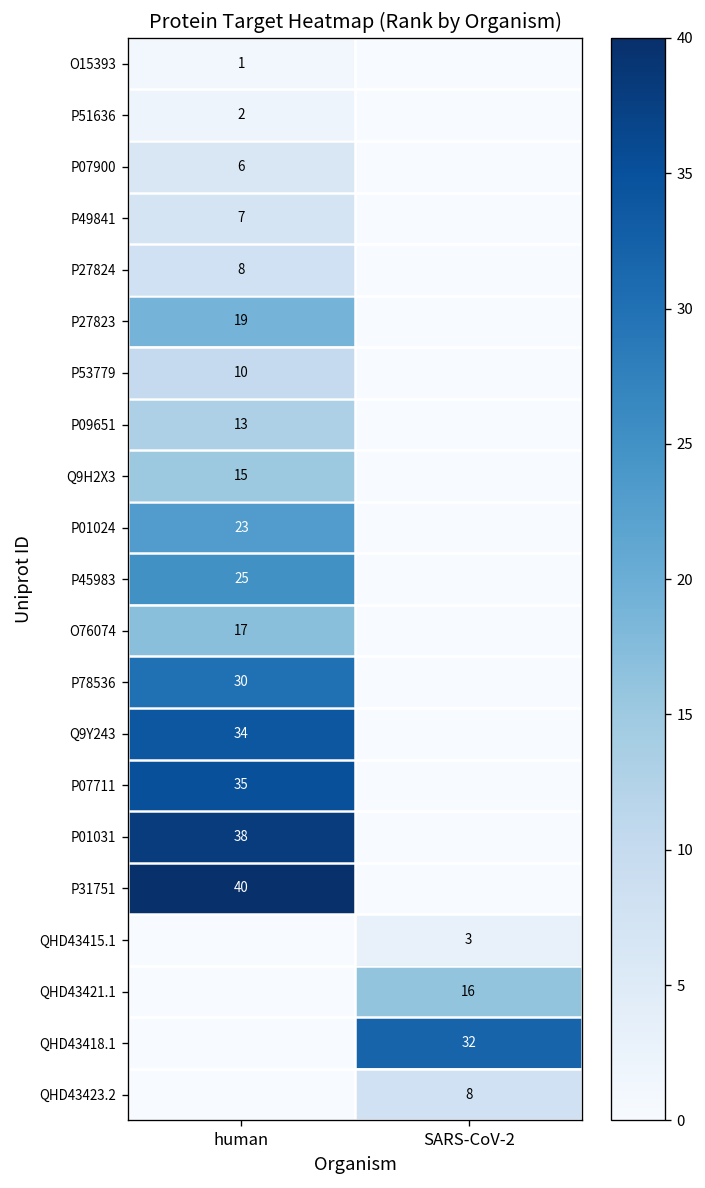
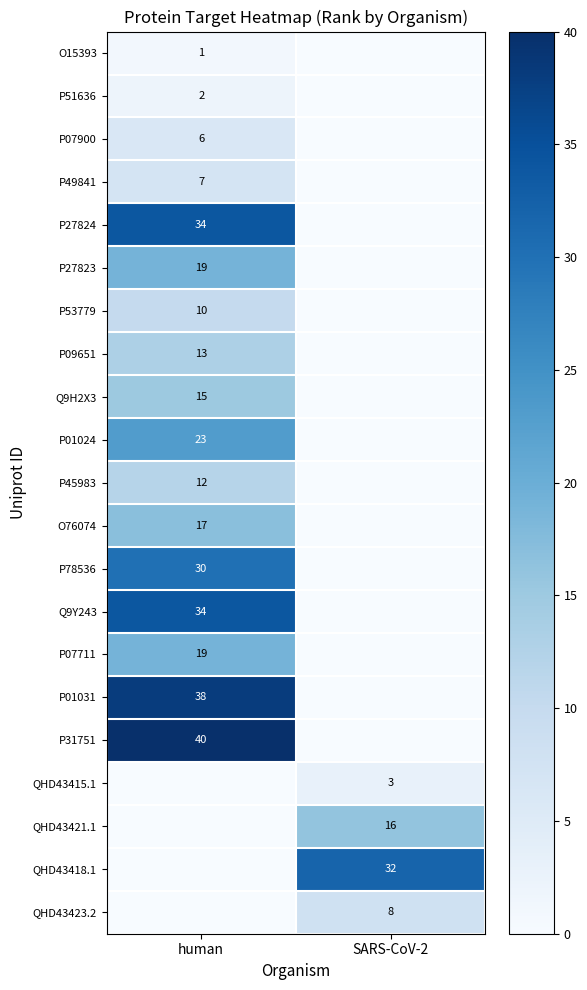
P27824, human: 8 -> 34
P45983, human: 25 -> 12
P07711, human: 35 -> 19
